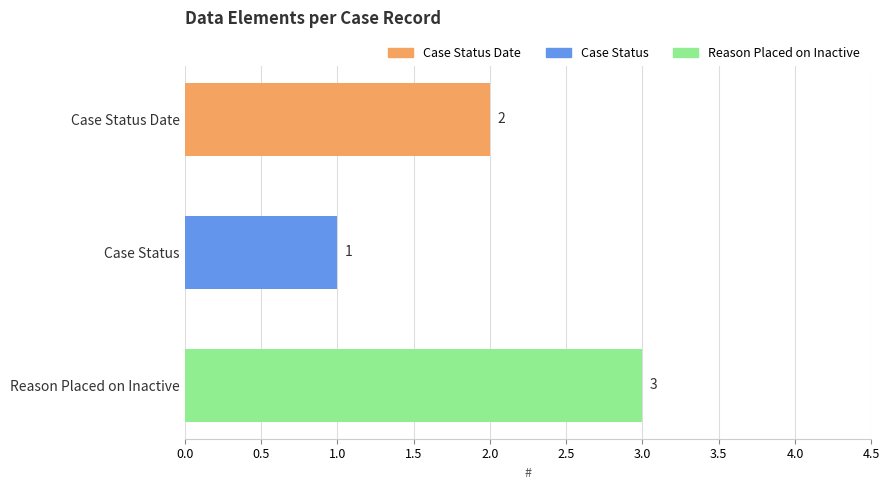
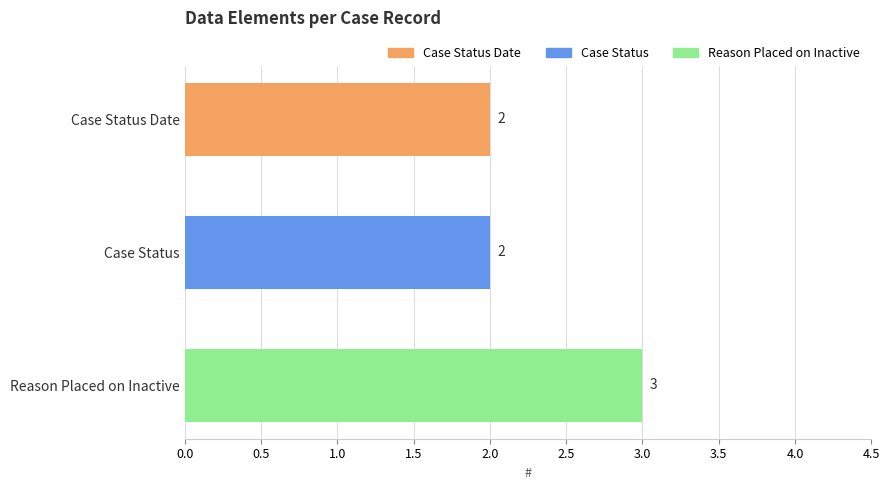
Case Status: 1 -> 2
